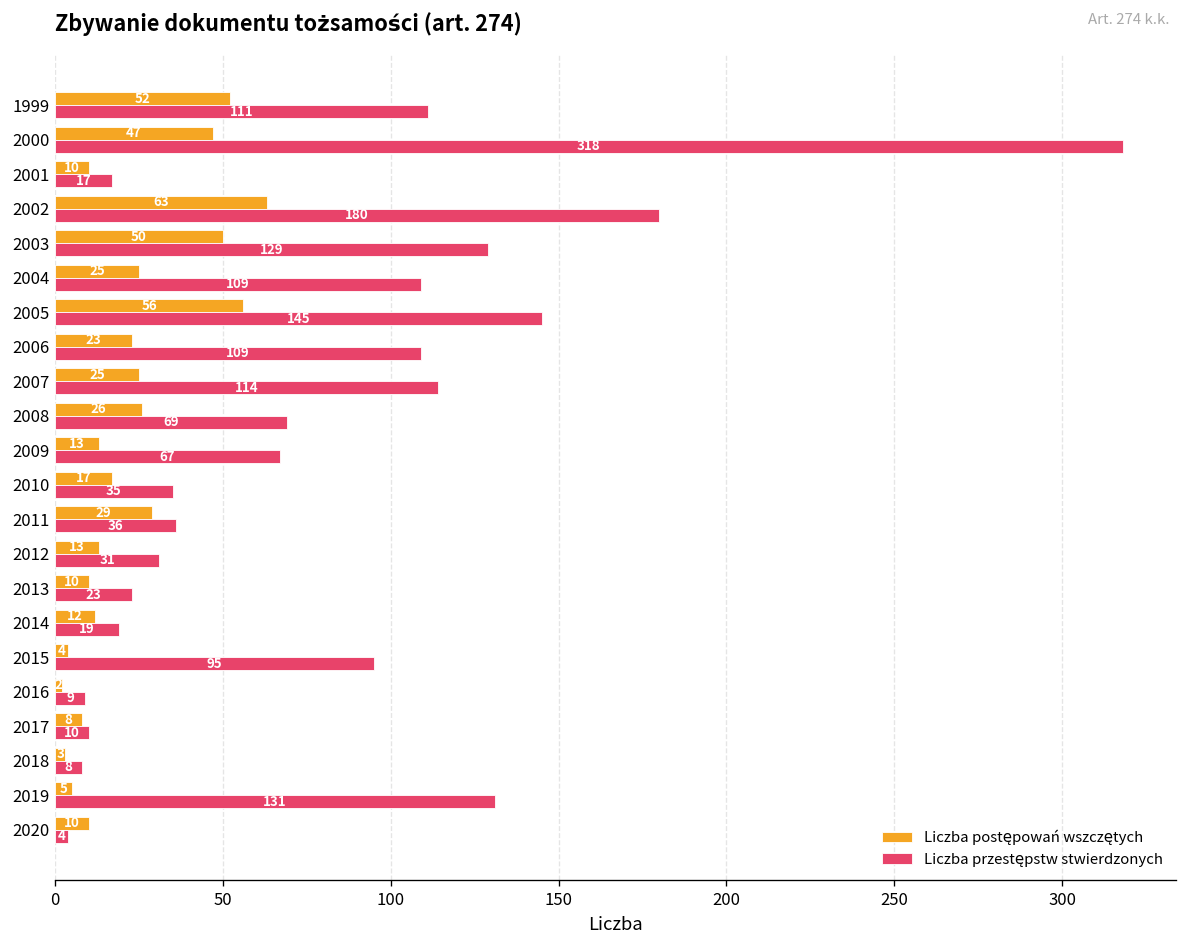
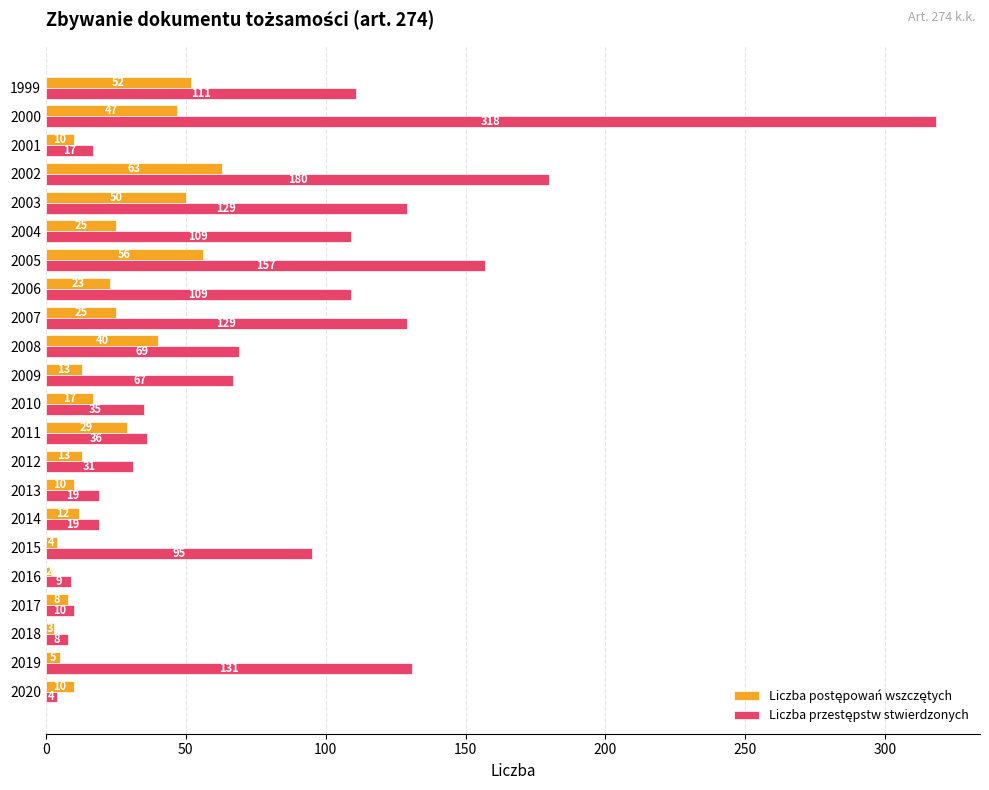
Liczba przestępstw stwierdzonych, 2005: 145 -> 157
Liczba przestępstw stwierdzonych, 2007: 114 -> 129
Liczba postępowań wszczętych, 2008: 26 -> 40
Liczba przestępstw stwierdzonych, 2013: 23 -> 19
